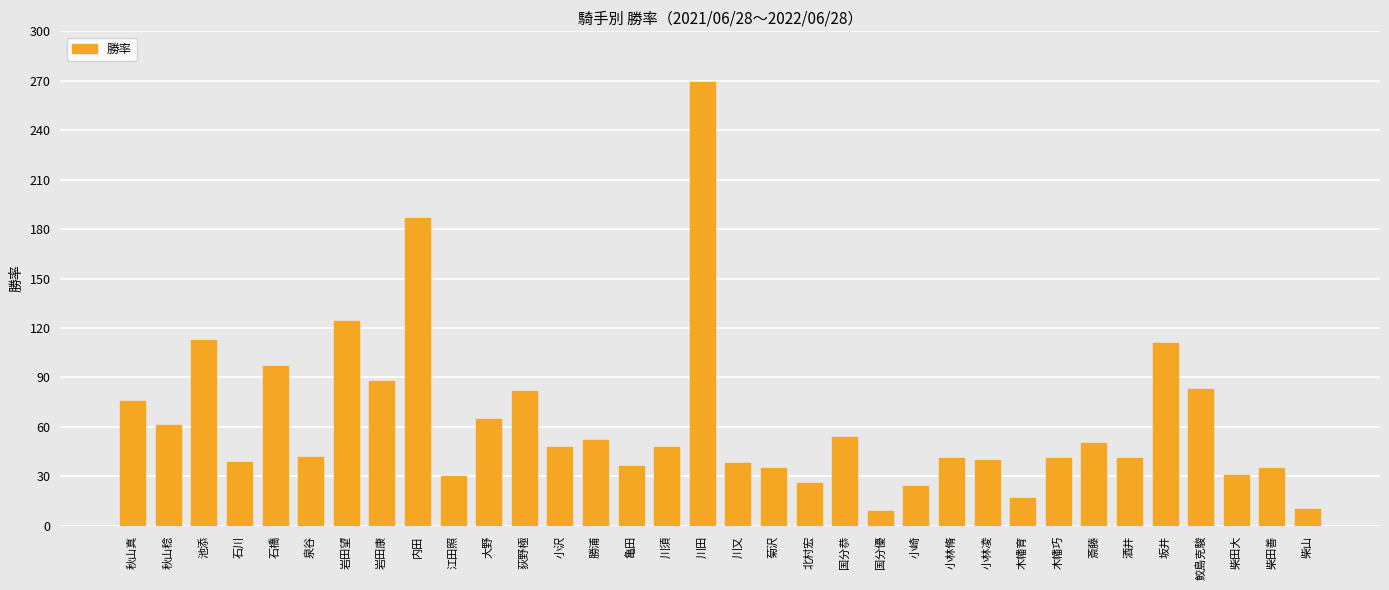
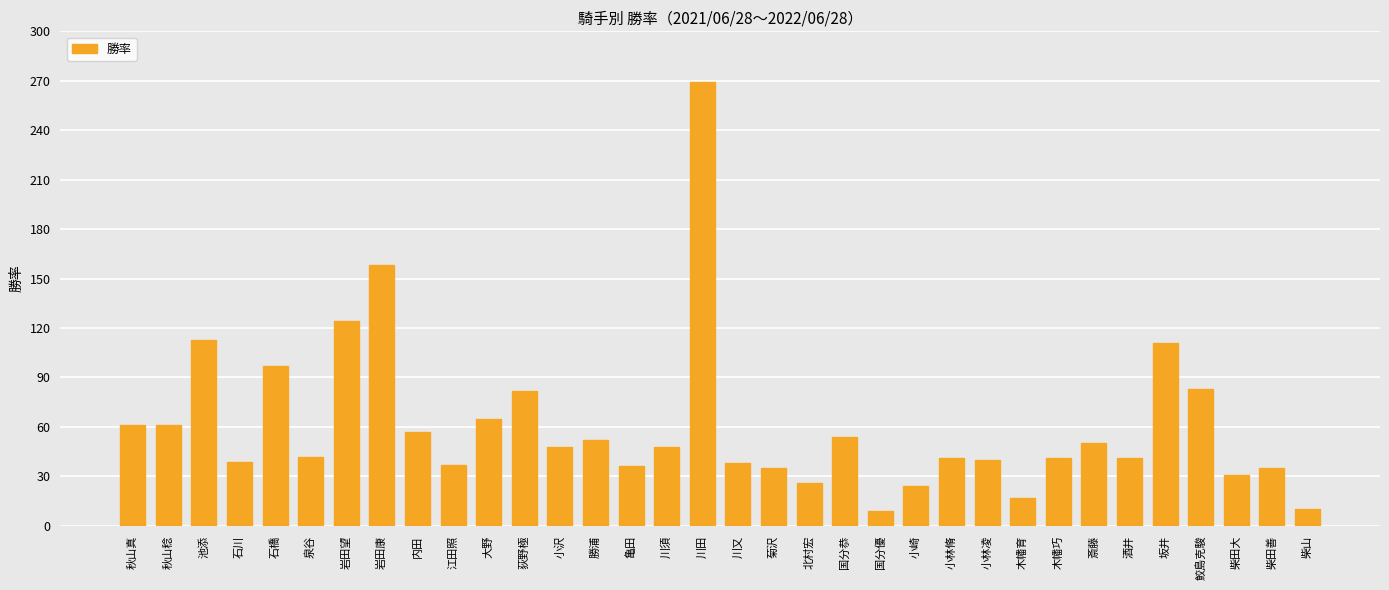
秋山真: 76 -> 61
岩田康: 88 -> 158
内田: 187 -> 57
江田照: 30 -> 37
